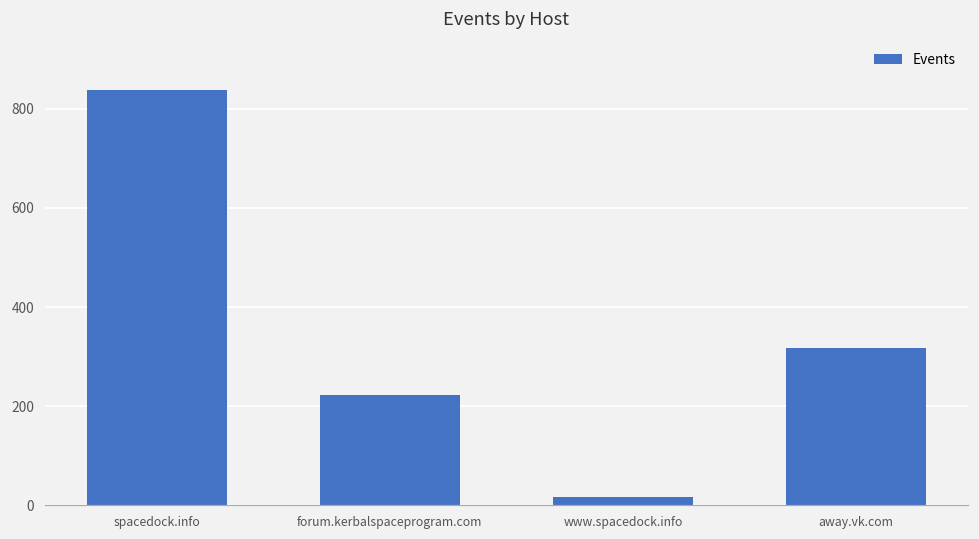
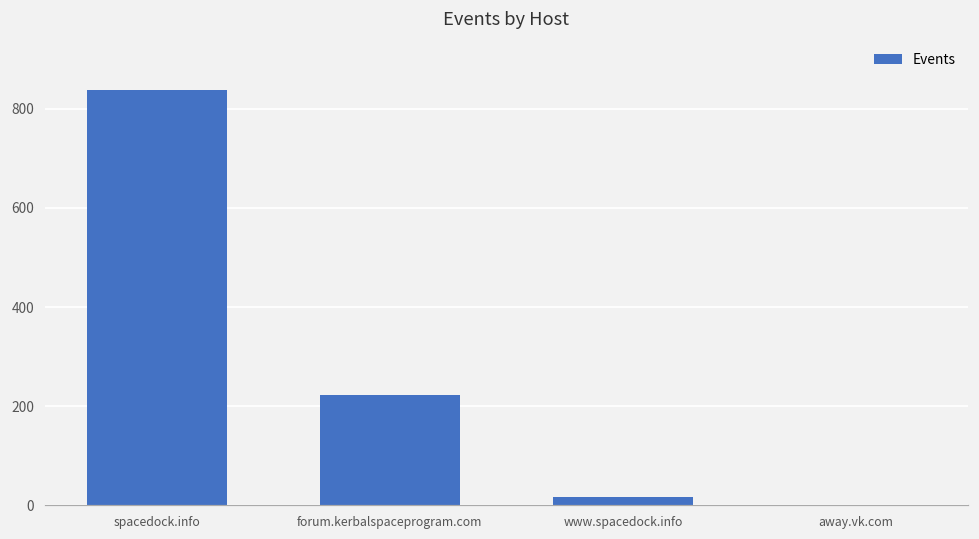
away.vk.com: 320 -> 0
